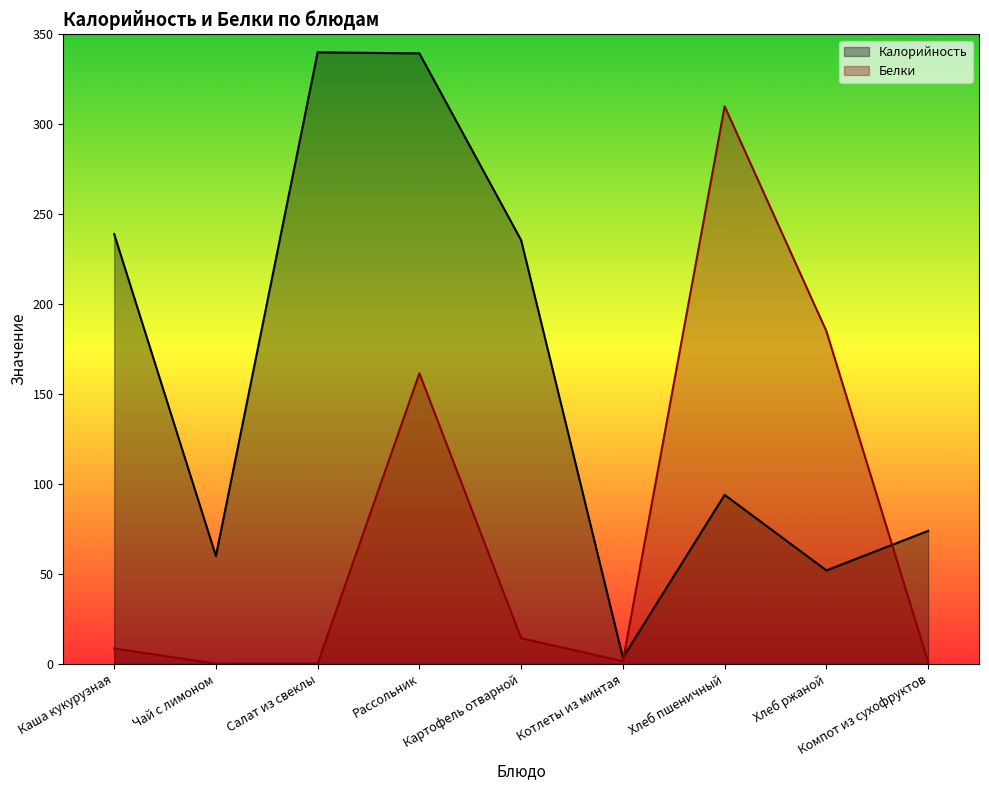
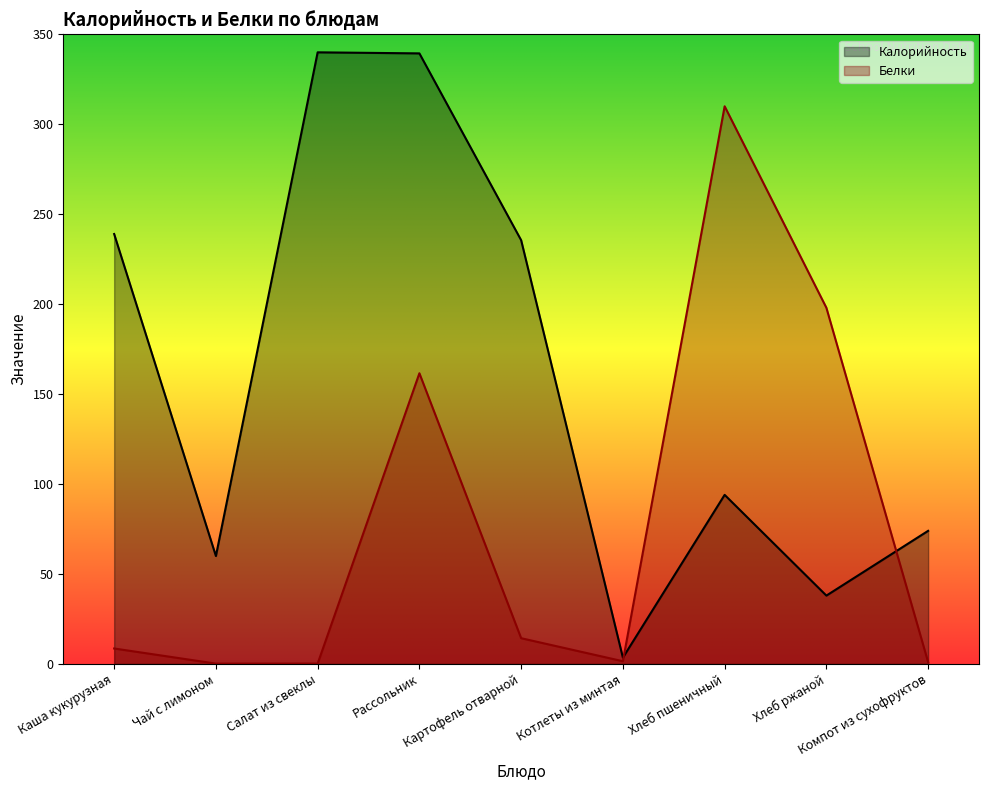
Калорийность, Хлеб ржаной: 52 -> 38
Белки, Хлеб ржаной: 185 -> 198
